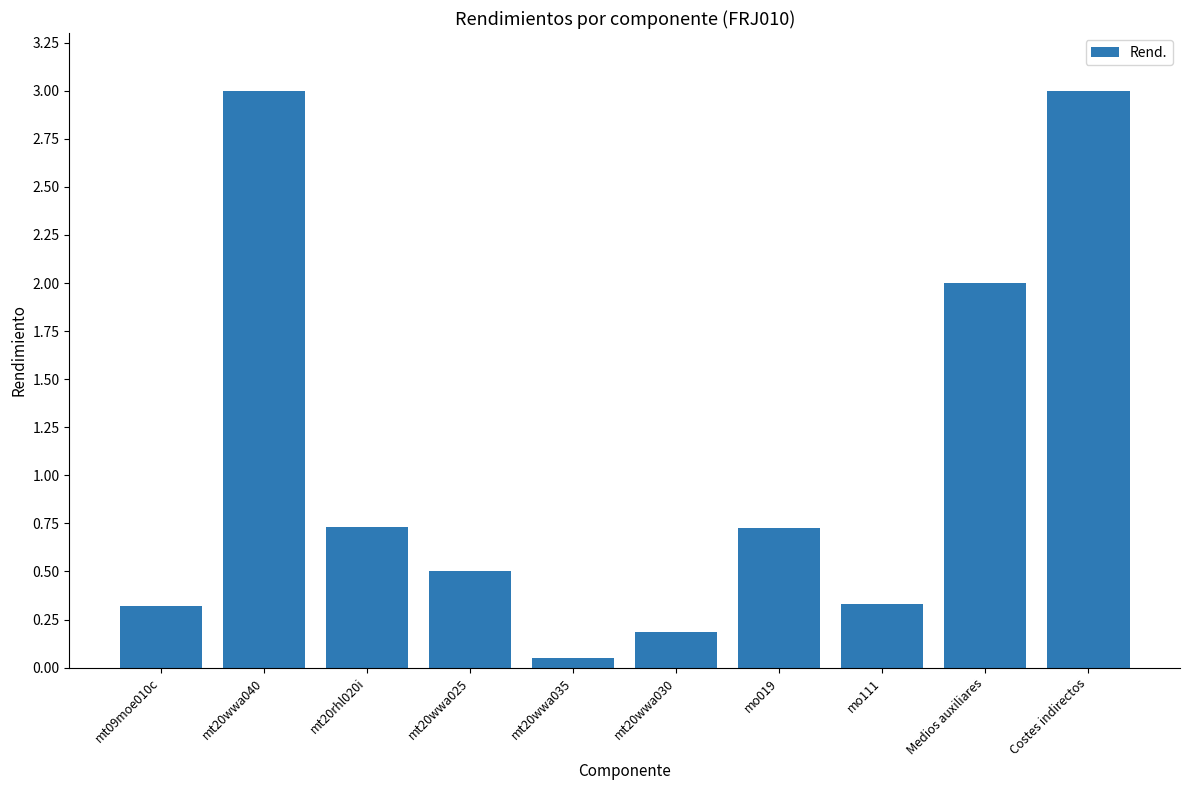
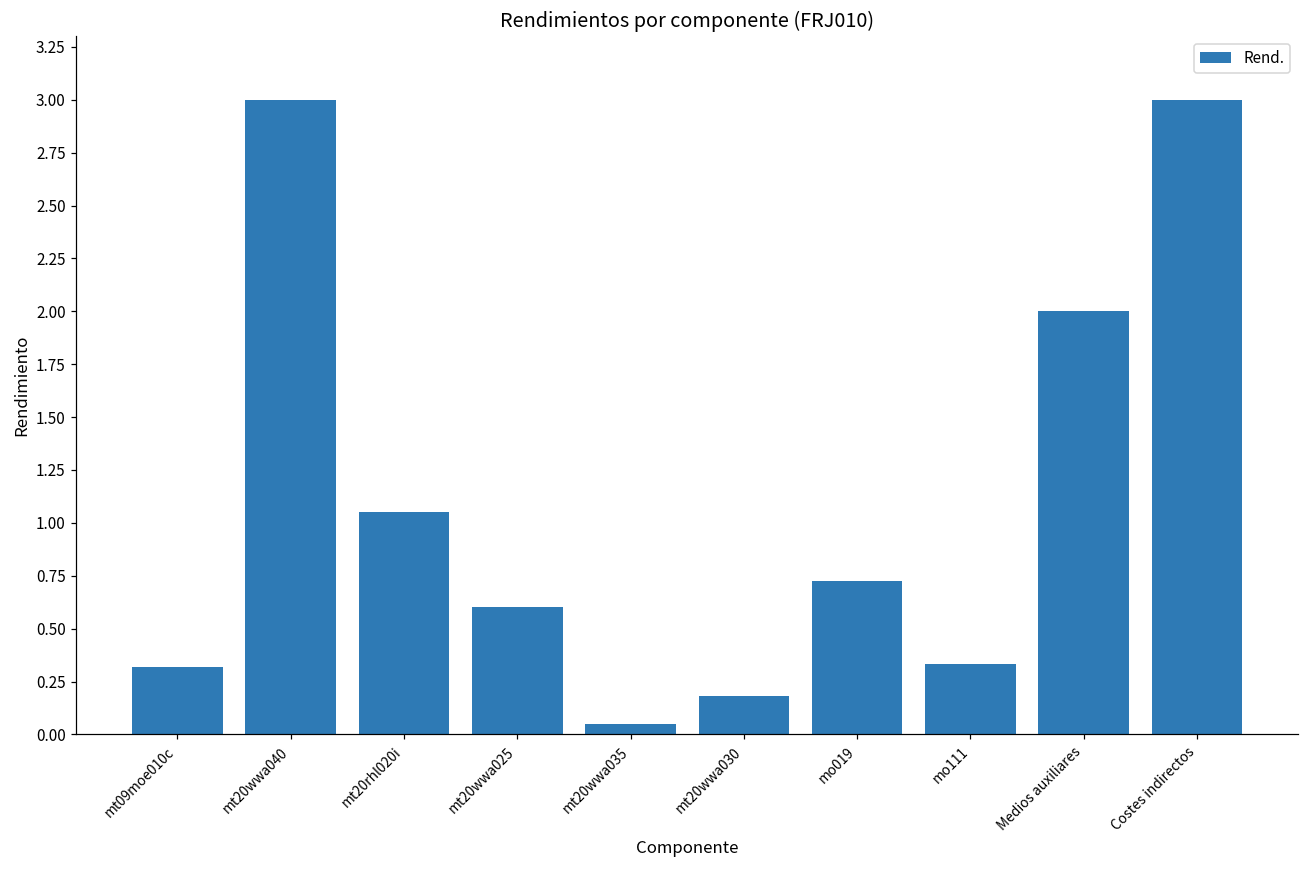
mt20rhl020i: 0.73 -> 1.05
mt20wwa025: 0.5 -> 0.6
